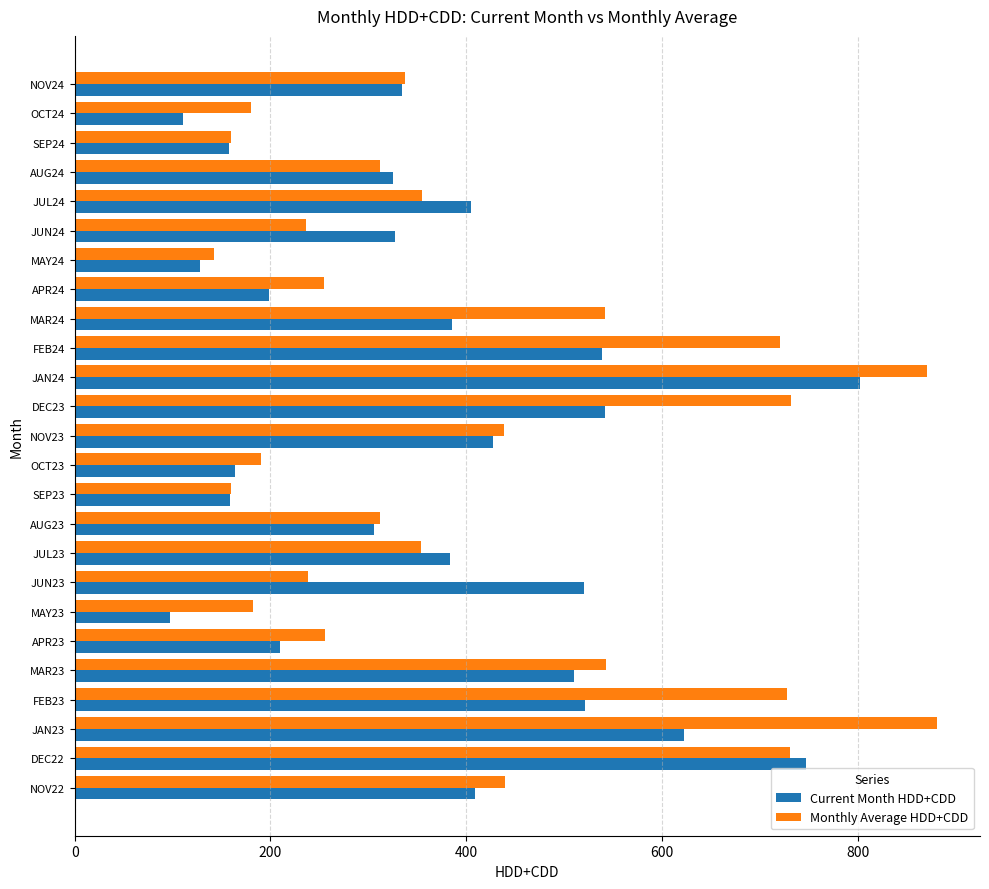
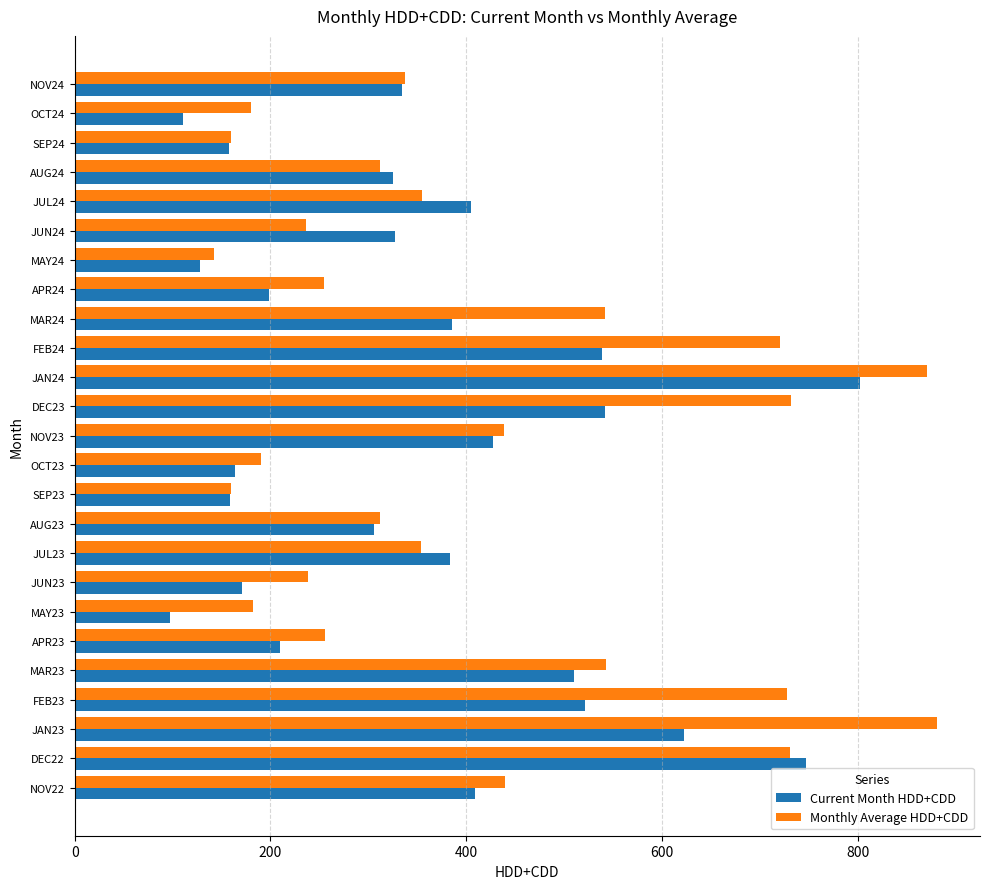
Current Month HDD+CDD, JUN23: 520 -> 170
